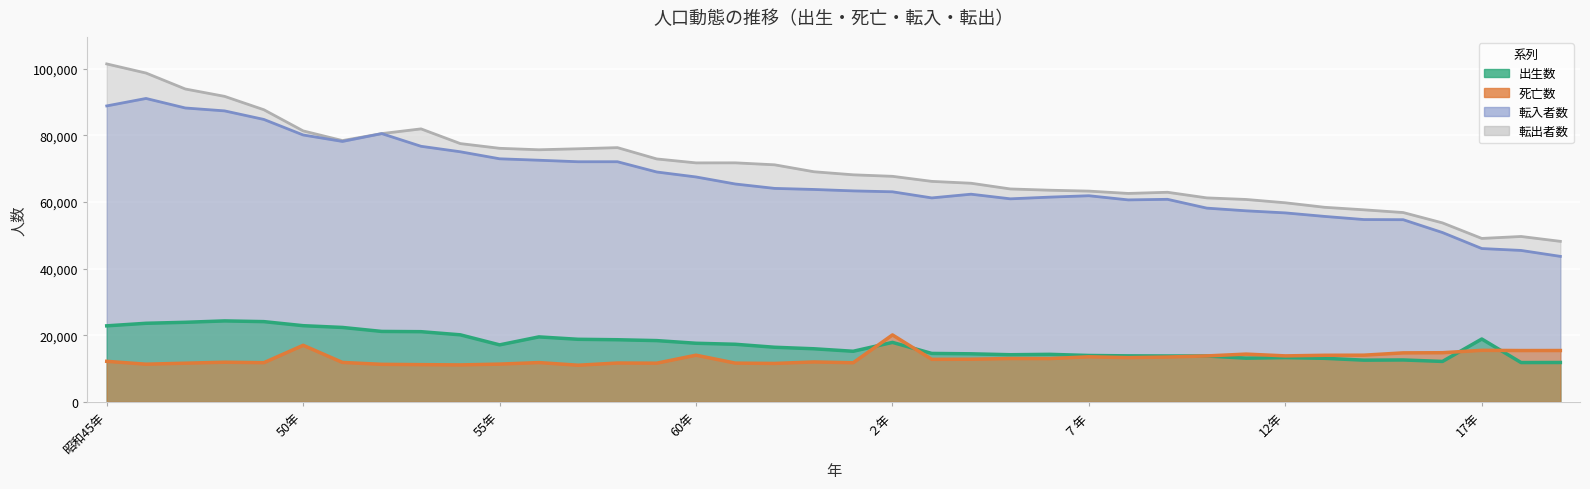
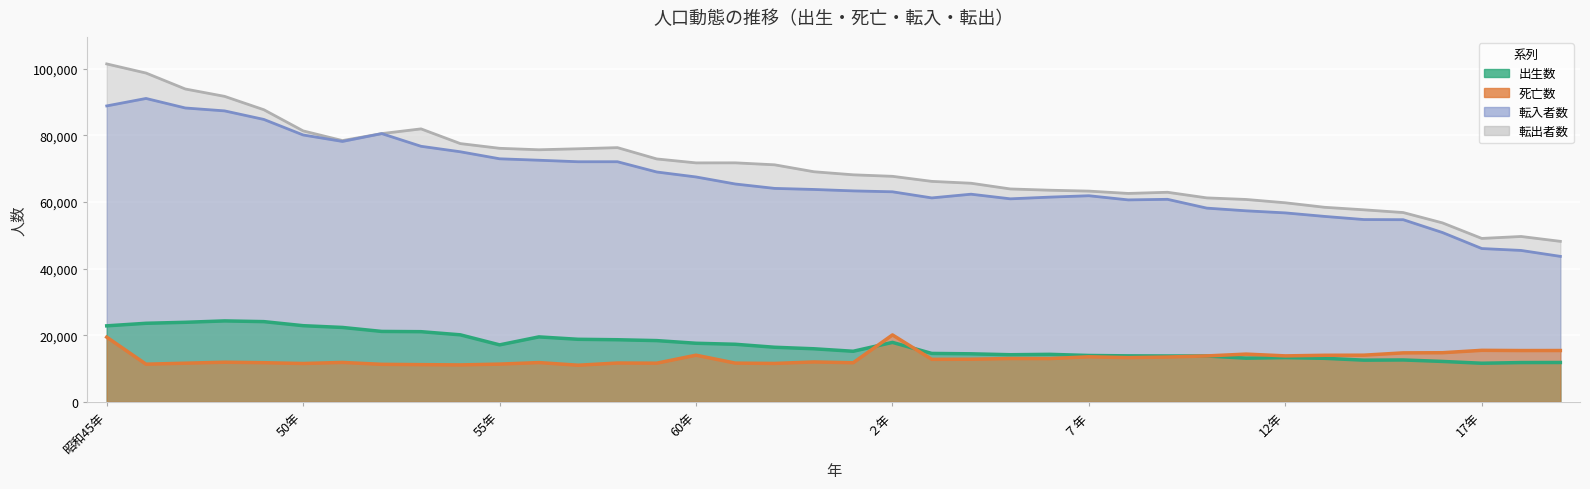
死亡数, 昭和45年: 12,000 -> 19,000
死亡数, 50年: 17,000 -> 11,000
出生数, 17年: 19,000 -> 12,000
